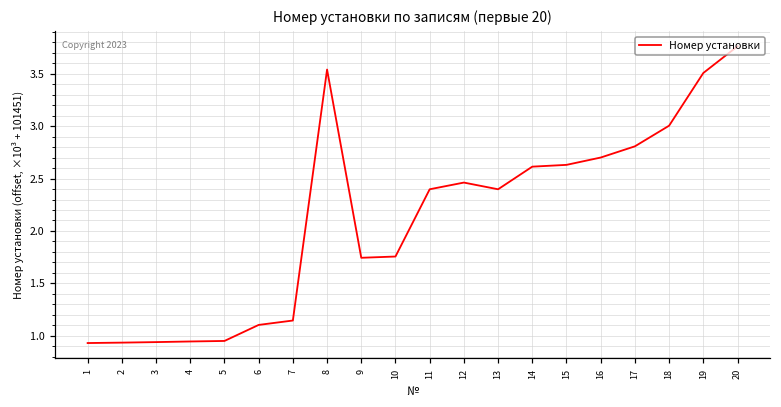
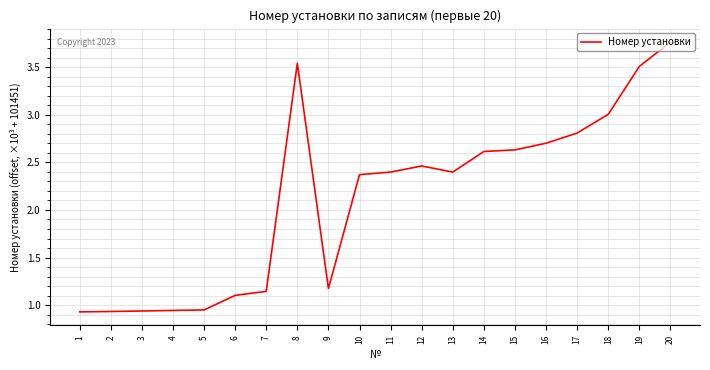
9: 1.7 -> 1.2
10: 1.8 -> 2.4
